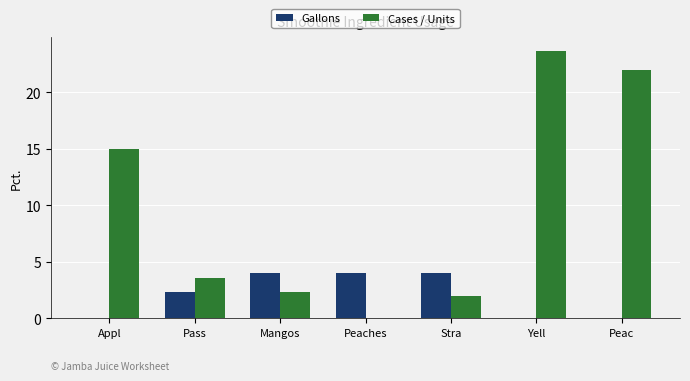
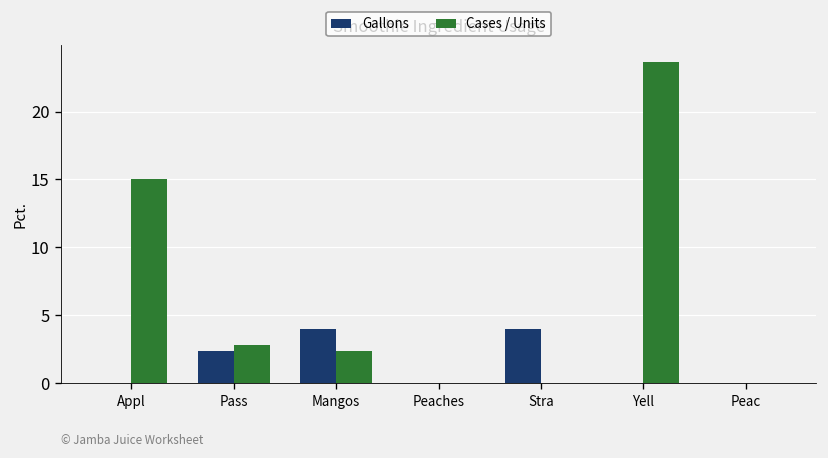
Cases / Units, Pass: 3.5 -> 2.8
Gallons, Peaches: 4 -> 0
Cases / Units, Stra: 2 -> 0
Cases / Units, Peac: 22 -> 0
